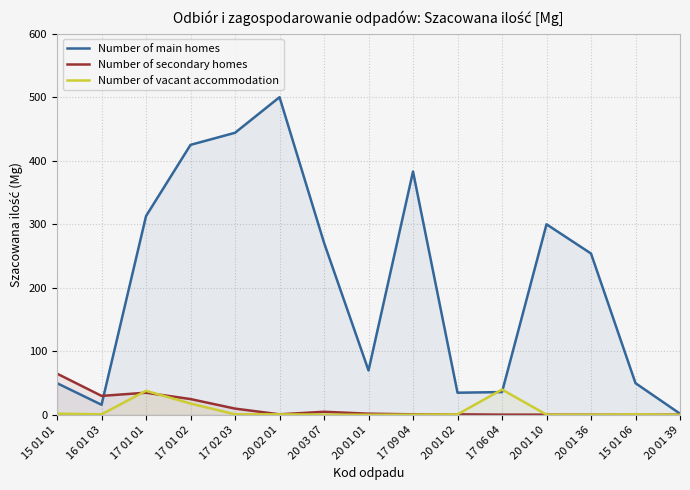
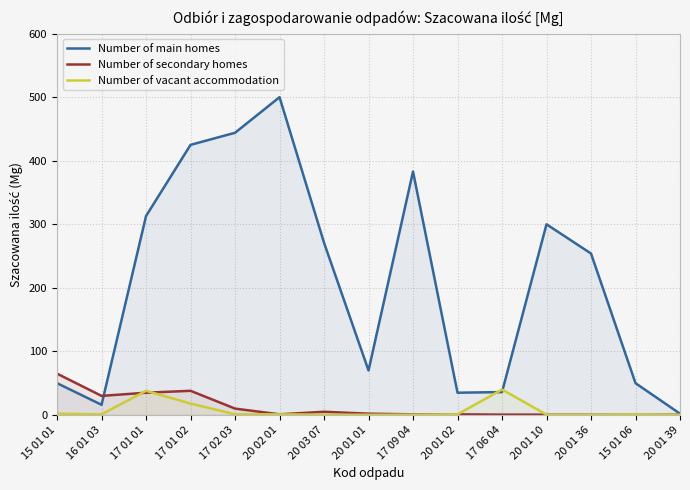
Number of secondary homes, 17 01 02: 30 -> 40
